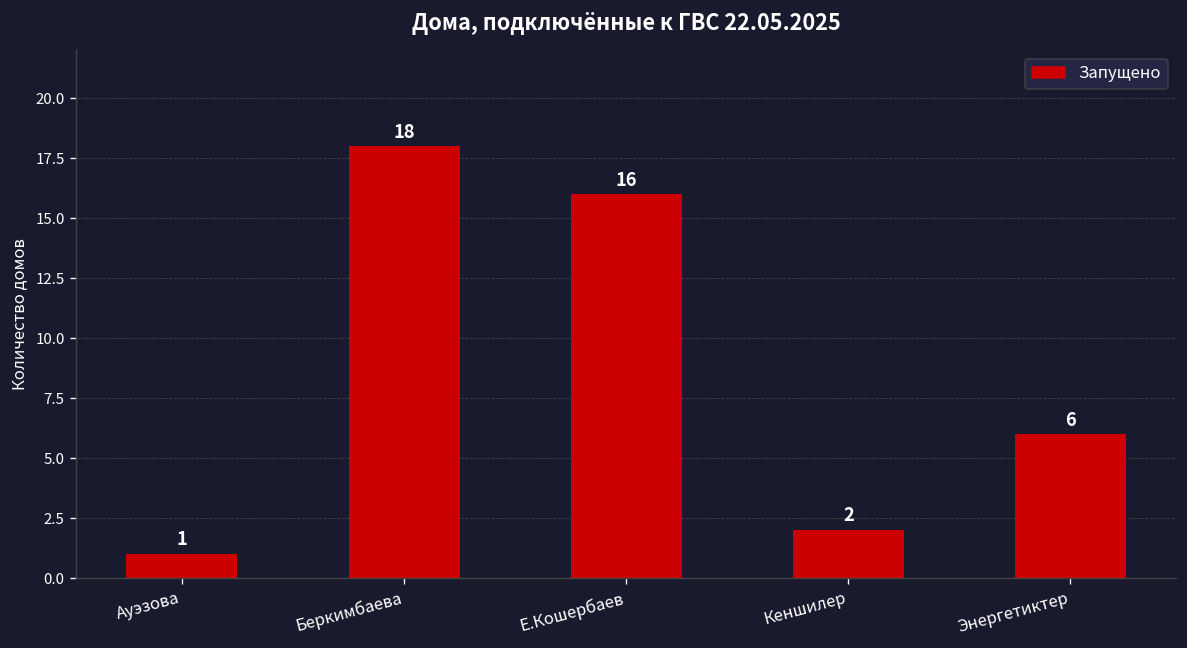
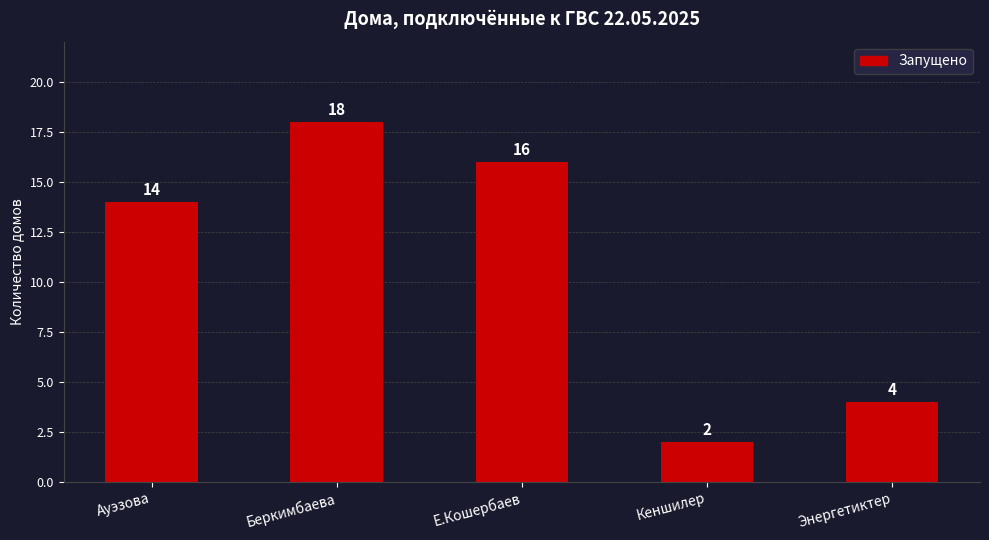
Ауэзова: 1 -> 14
Энергетиктер: 6 -> 4
